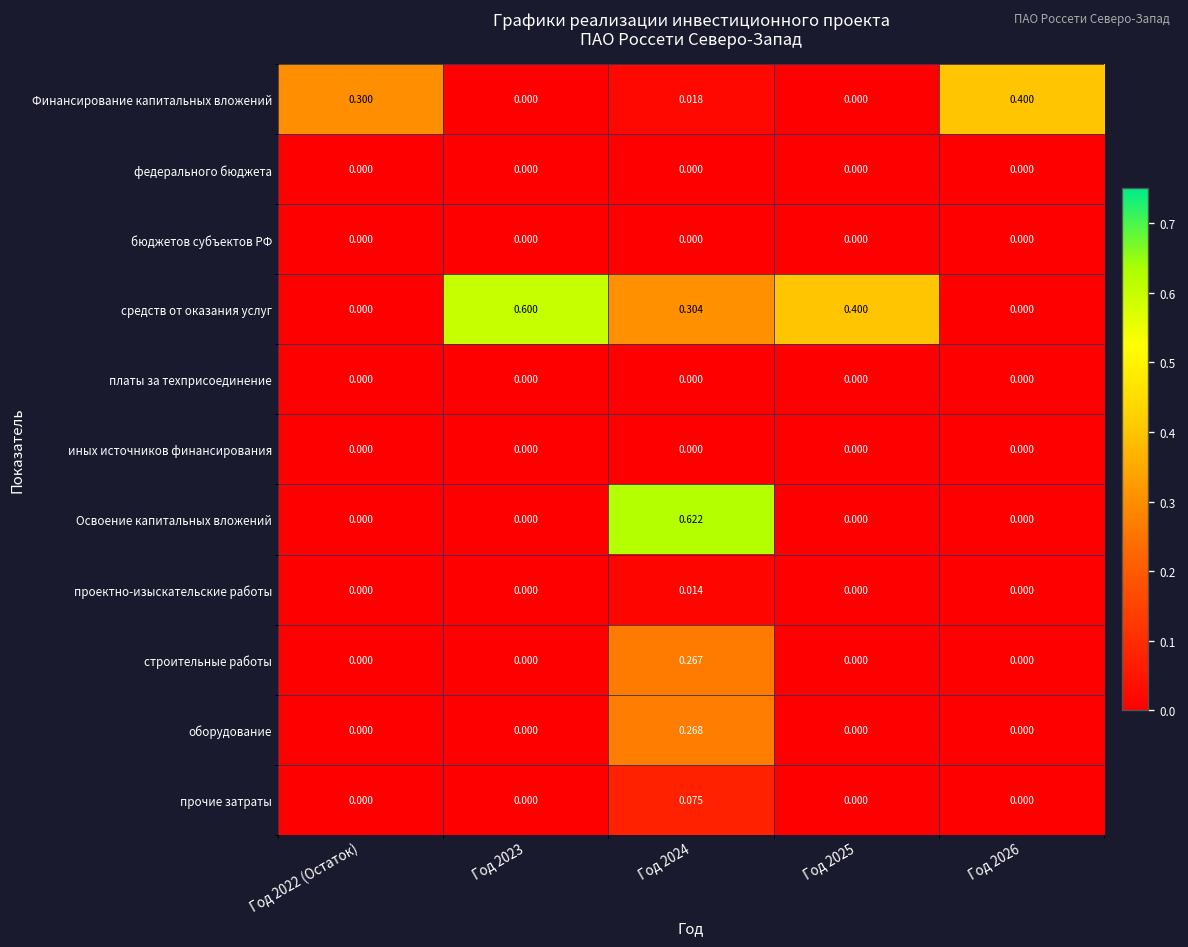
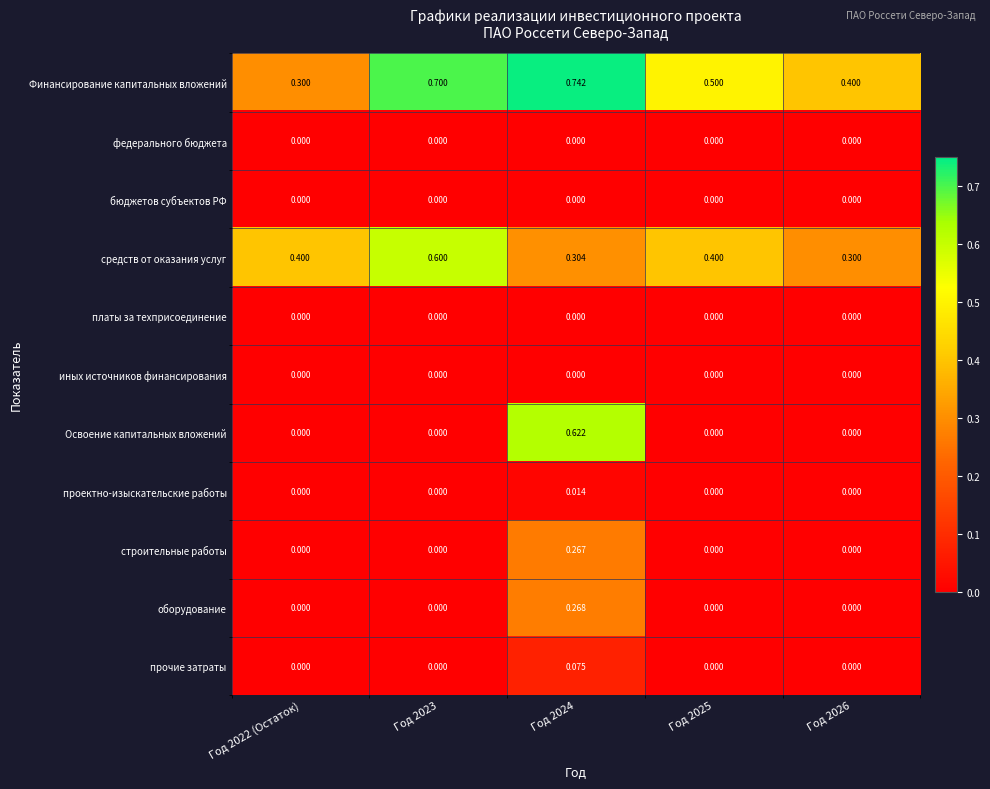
Финансирование капитальных вложений, Год 2023: 0.000 -> 0.700
Финансирование капитальных вложений, Год 2024: 0.018 -> 0.742
Финансирование капитальных вложений, Год 2025: 0.000 -> 0.500
средств от оказания услуг, Год 2022 (Остаток): 0.000 -> 0.400
средств от оказания услуг, Год 2026: 0.000 -> 0.300
